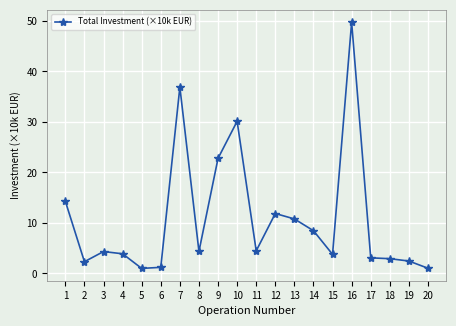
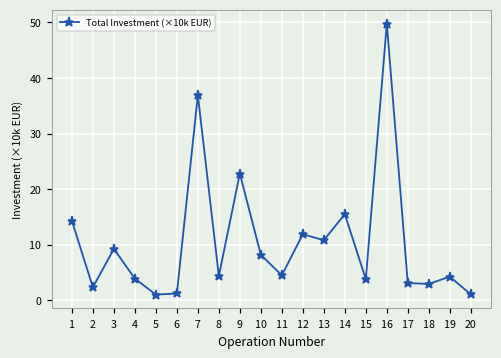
3: 4 -> 9
10: 30 -> 8
14: 8 -> 15
19: 2 -> 4
